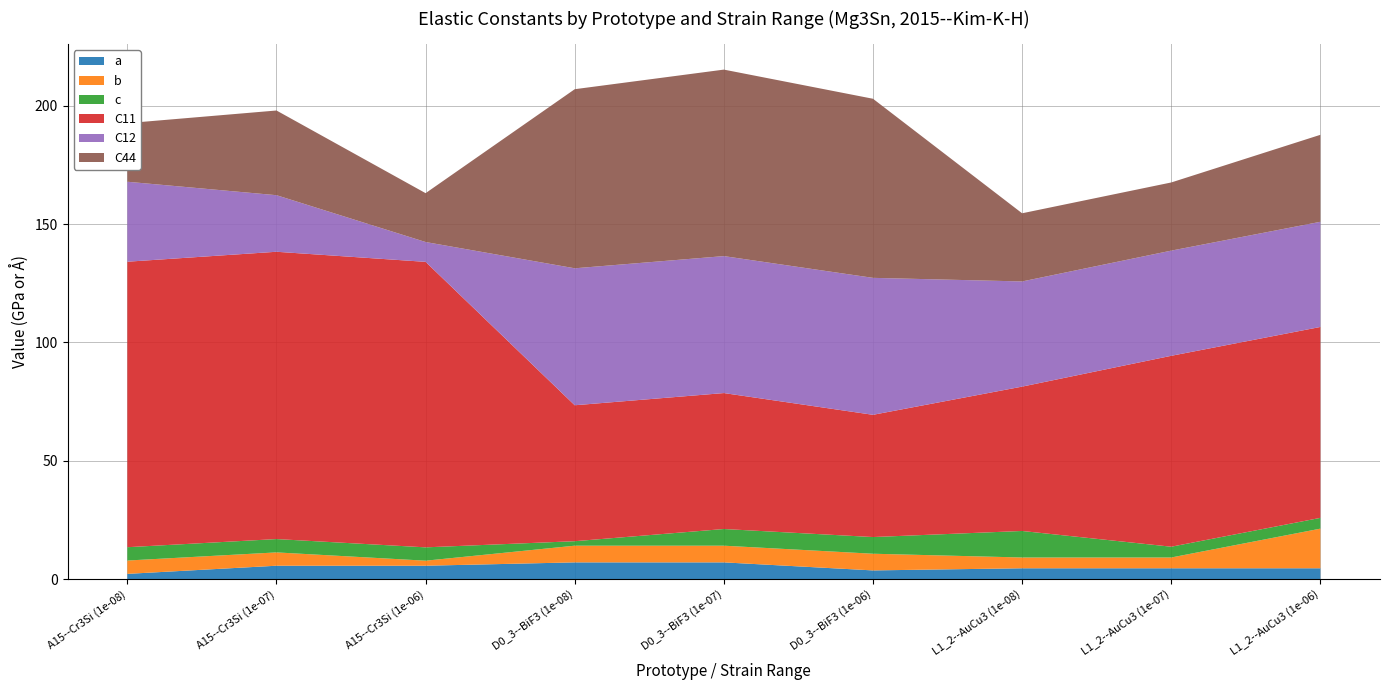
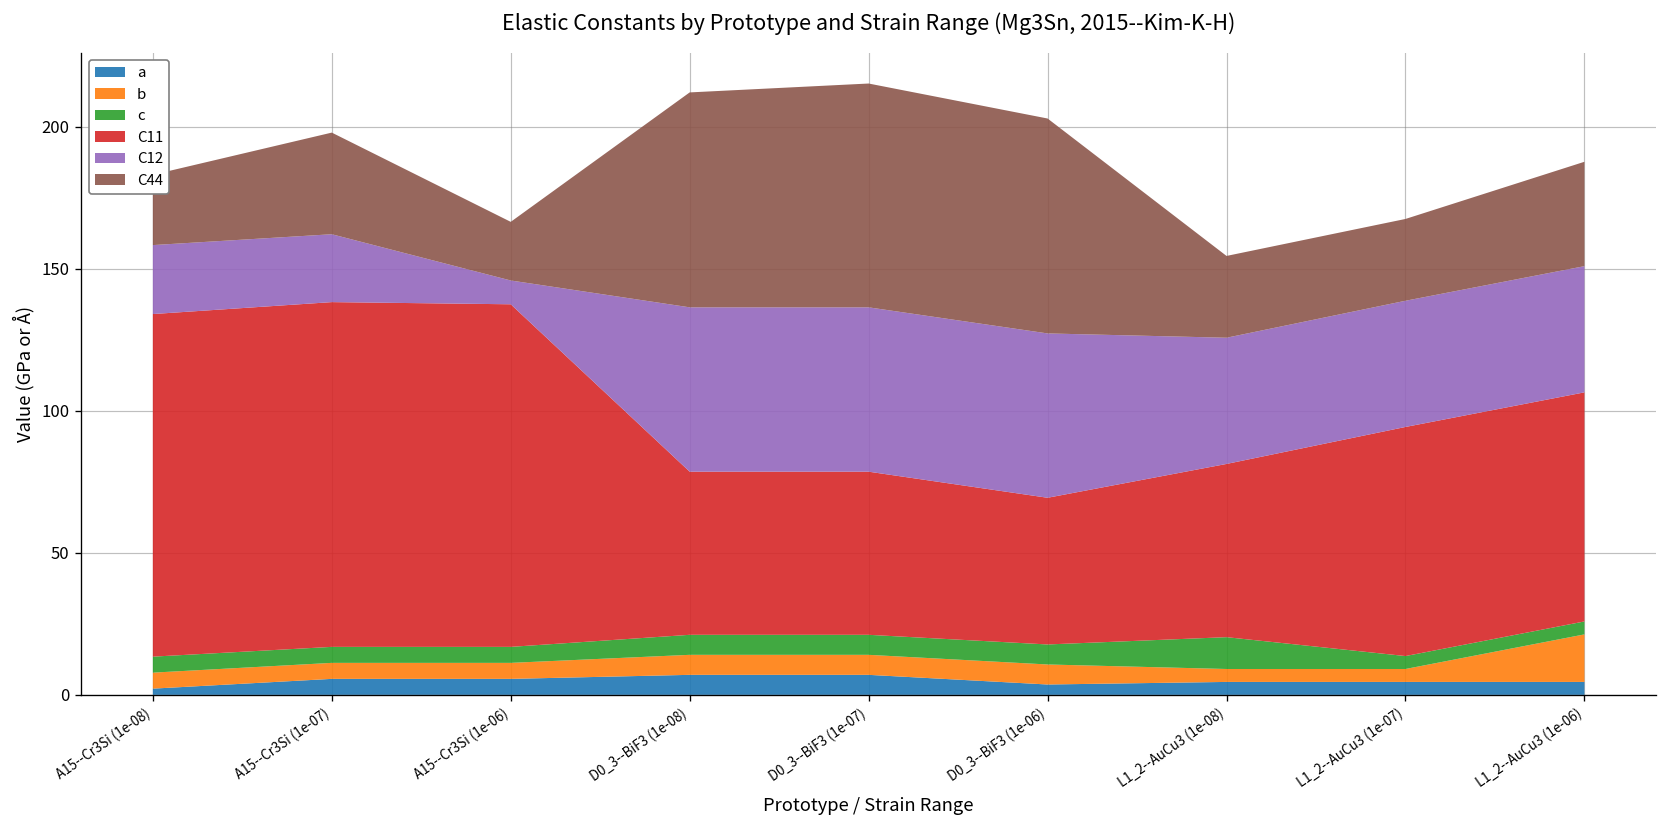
C12, A15--Cr3Si (1e-08): 34 -> 24
b, A15--Cr3Si (1e-06): 2 -> 6
c, D0_3--BiF3 (1e-08): 2 -> 7
